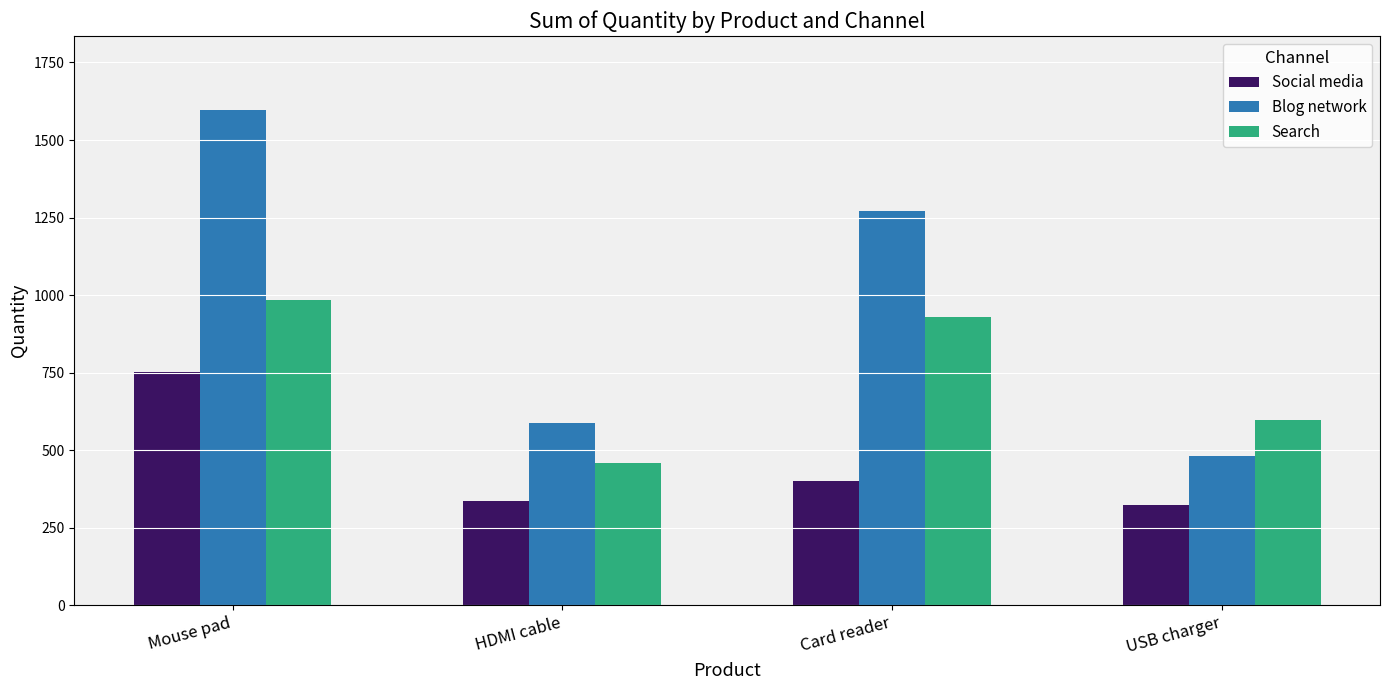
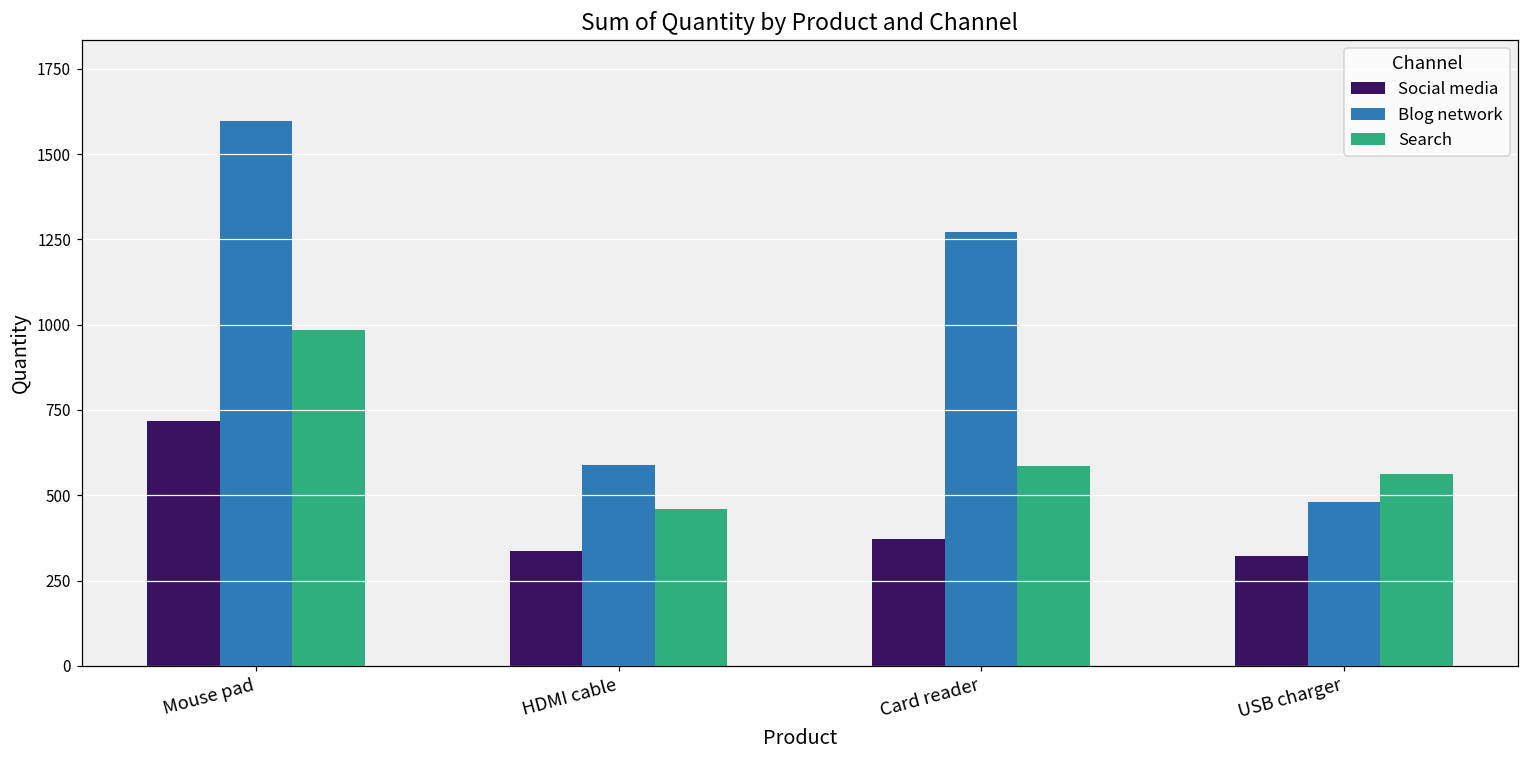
Social media, Mouse pad: 750 -> 720
Social media, Card reader: 400 -> 370
Search, Card reader: 930 -> 590
Search, USB charger: 600 -> 560
